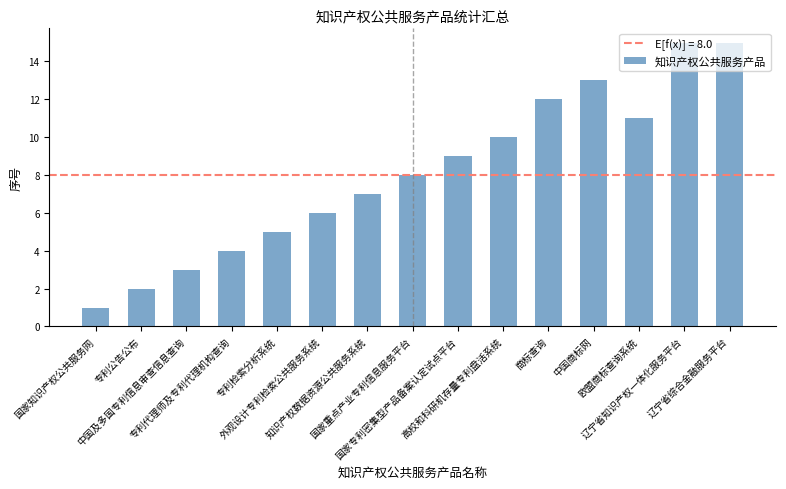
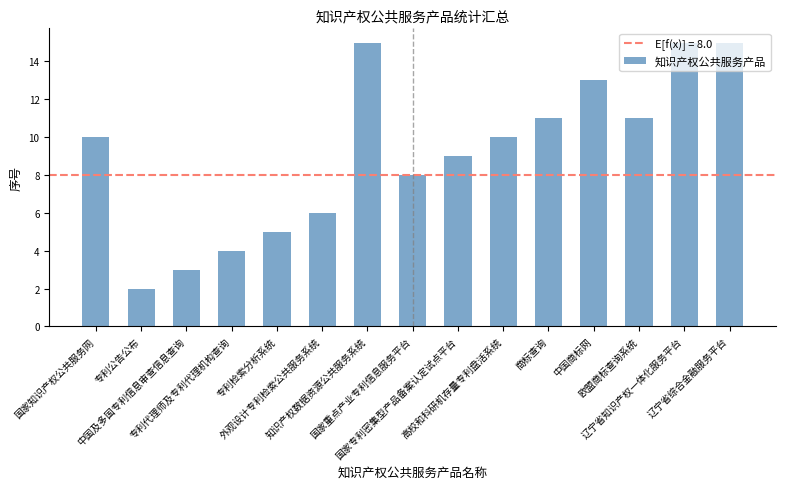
国家知识产权公共服务网: 1 -> 10
知识产权数据资源公共服务系统: 7 -> 15
商标查询: 12 -> 11
